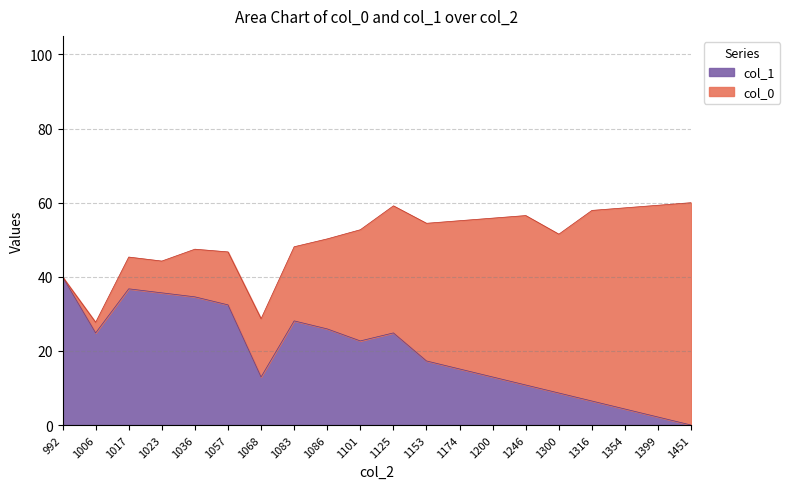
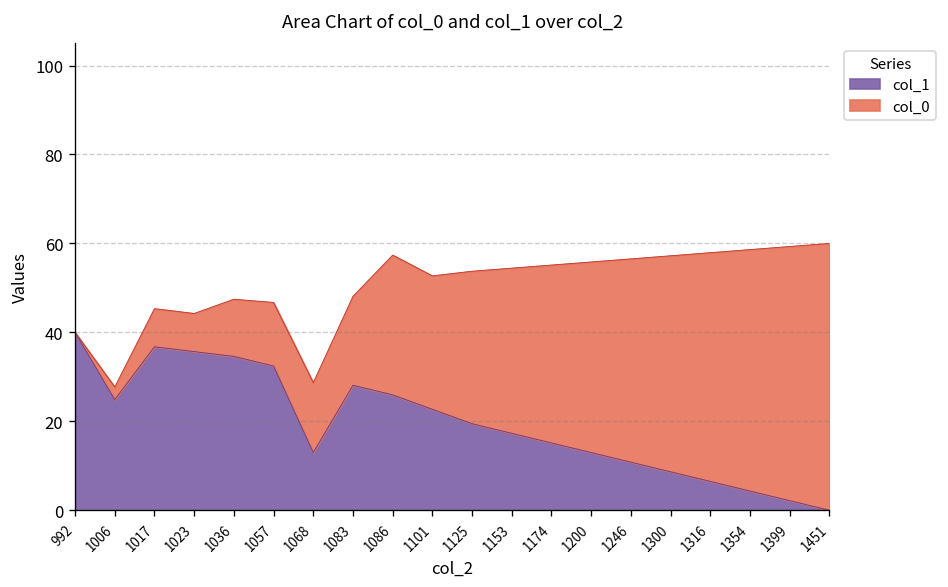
col_0, 1086: 24 -> 31
col_1, 1125: 25 -> 19
col_0, 1300: 43 -> 49
